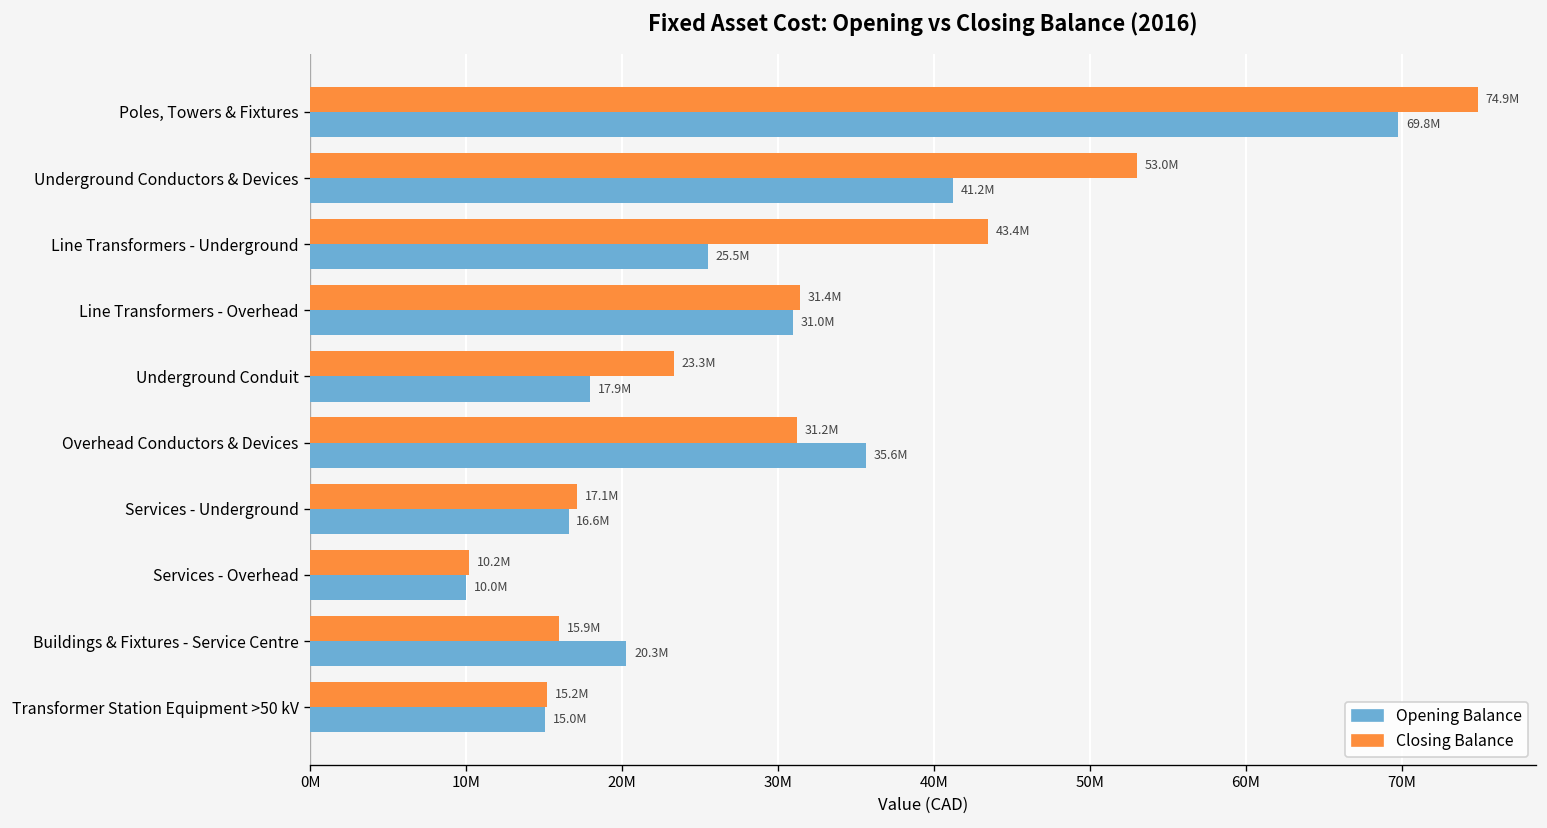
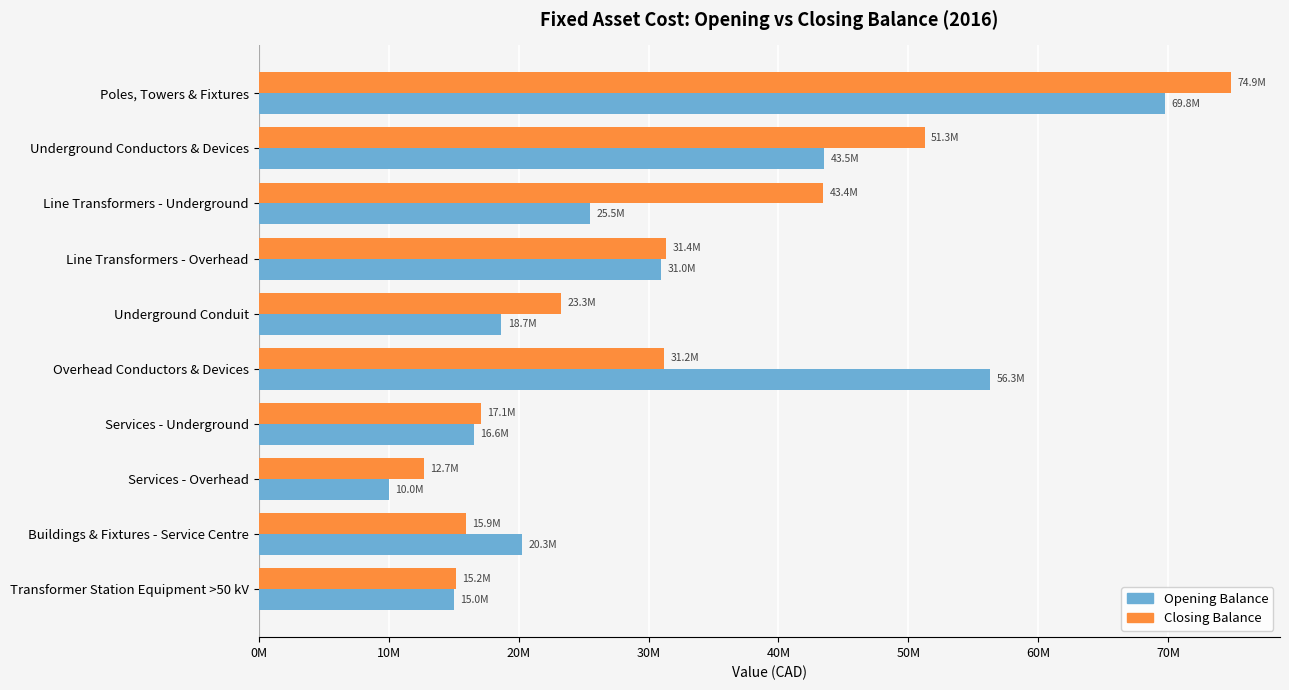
Closing Balance, Underground Conductors & Devices: 53.0M -> 51.3M
Opening Balance, Underground Conductors & Devices: 41.2M -> 43.5M
Opening Balance, Underground Conduit: 17.9M -> 18.7M
Opening Balance, Overhead Conductors & Devices: 35.6M -> 56.3M
Closing Balance, Services - Overhead: 10.2M -> 12.7M
